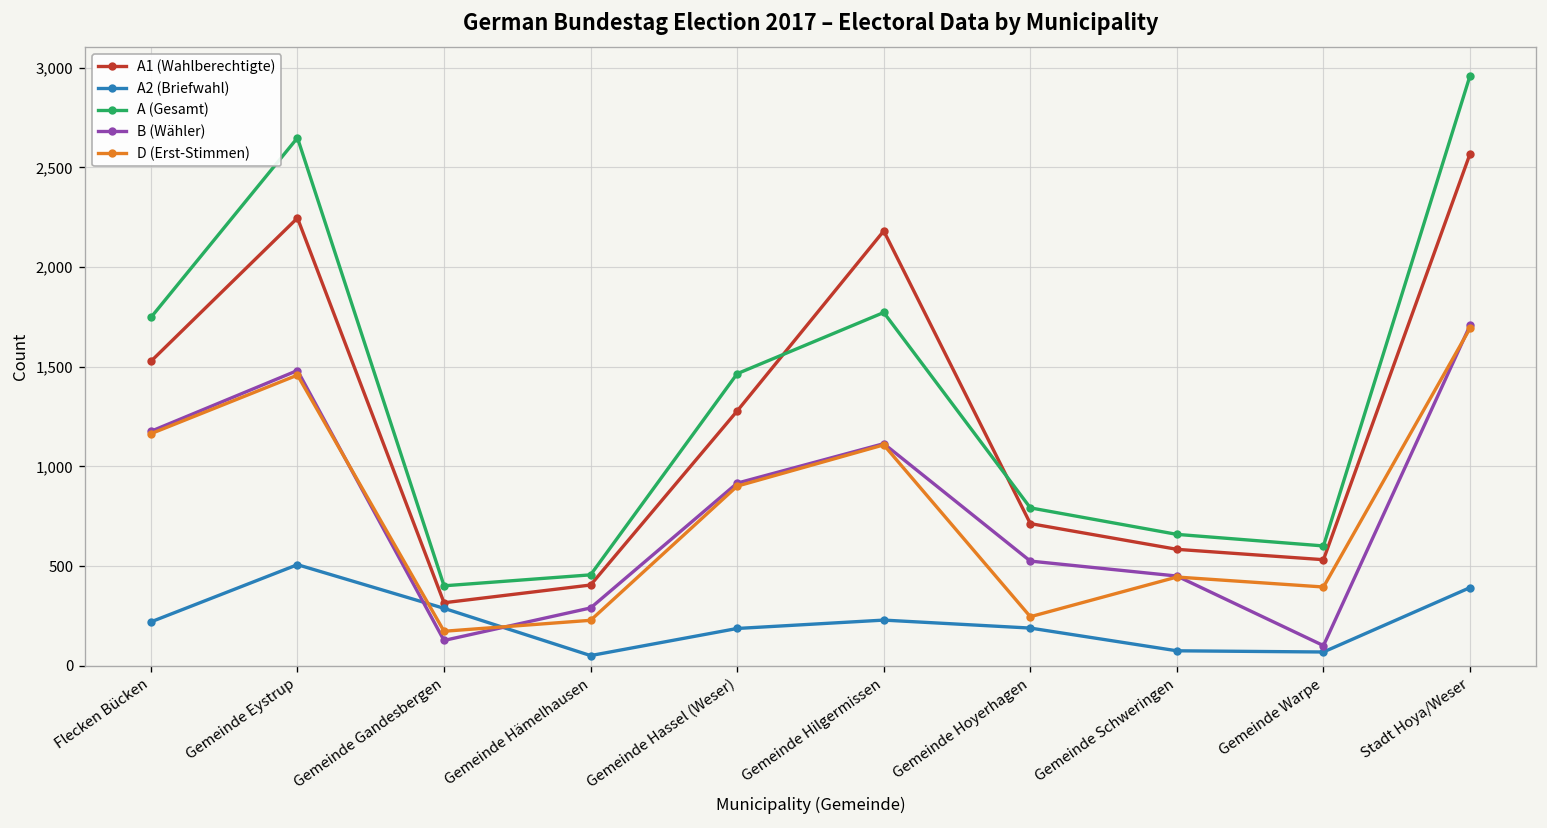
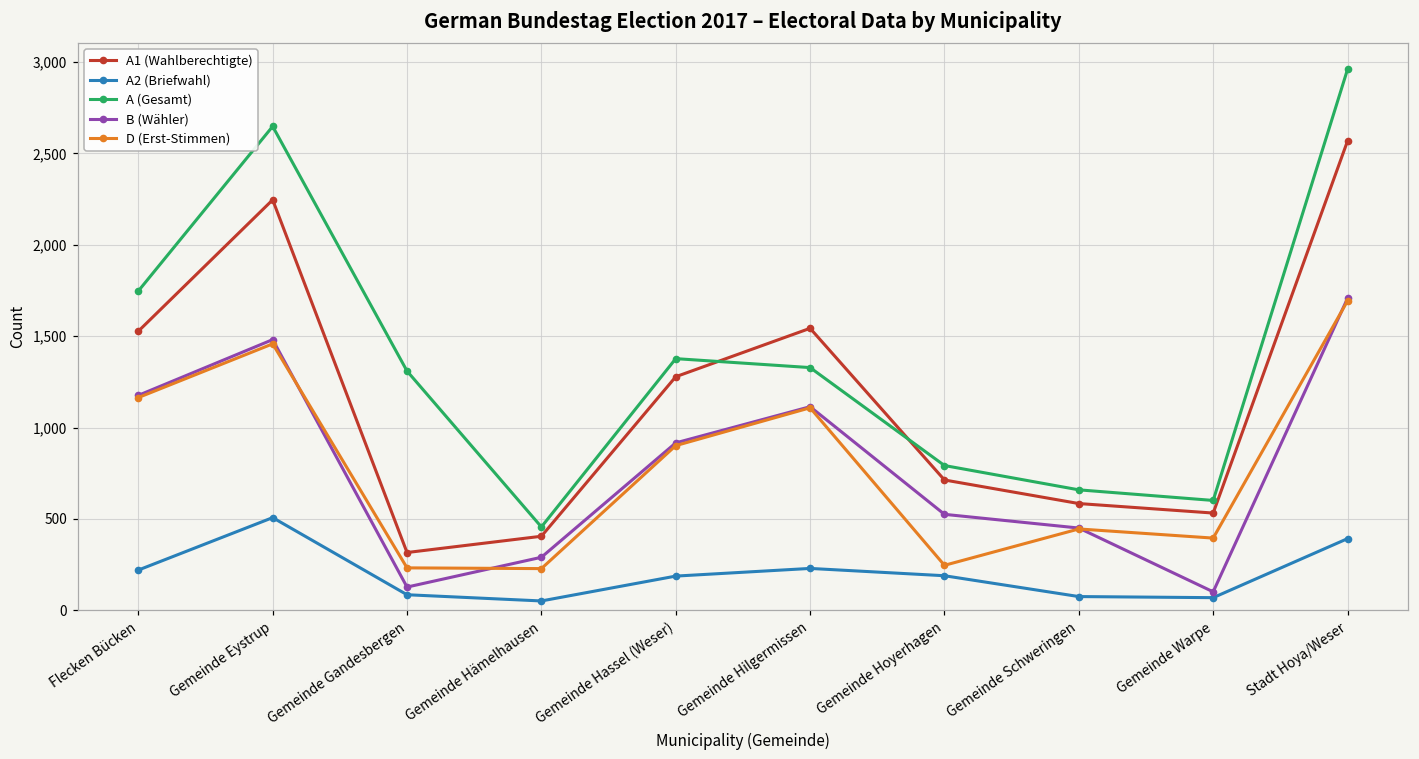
A2 (Briefwahl), Gemeinde Gandesbergen: 290 -> 90
A (Gesamt), Gemeinde Gandesbergen: 400 -> 1,310
D (Erst-Stimmen), Gemeinde Gandesbergen: 170 -> 230
A (Gesamt), Gemeinde Hassel (Weser): 1,470 -> 1,380
A1 (Wahlberechtigte), Gemeinde Hilgermissen: 2,180 -> 1,540
A (Gesamt), Gemeinde Hilgermissen: 1,770 -> 1,330
